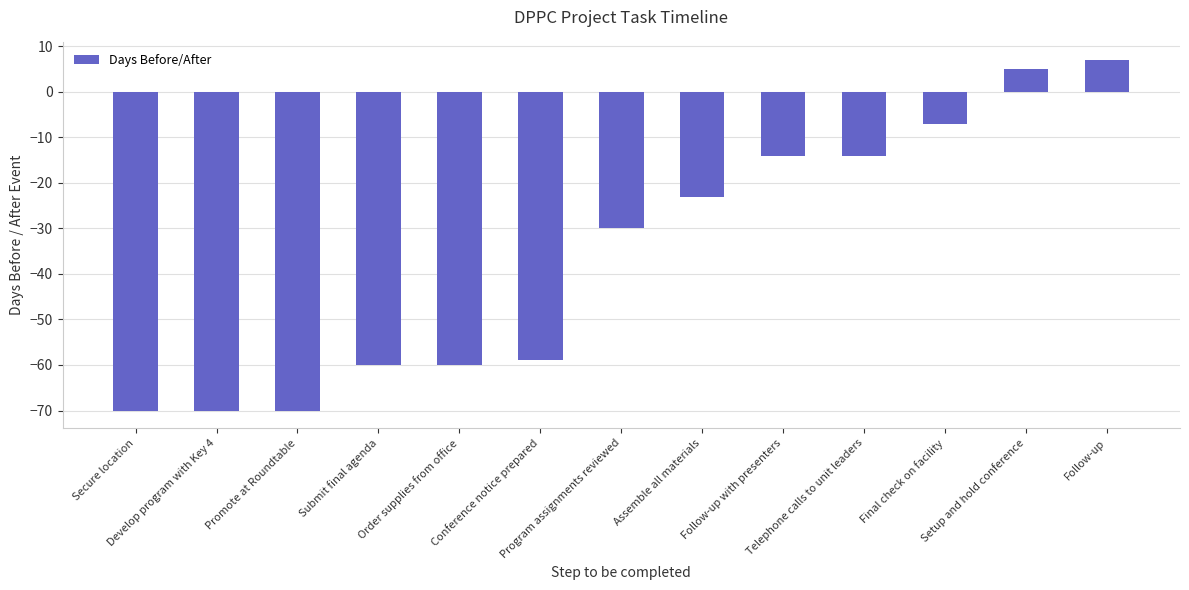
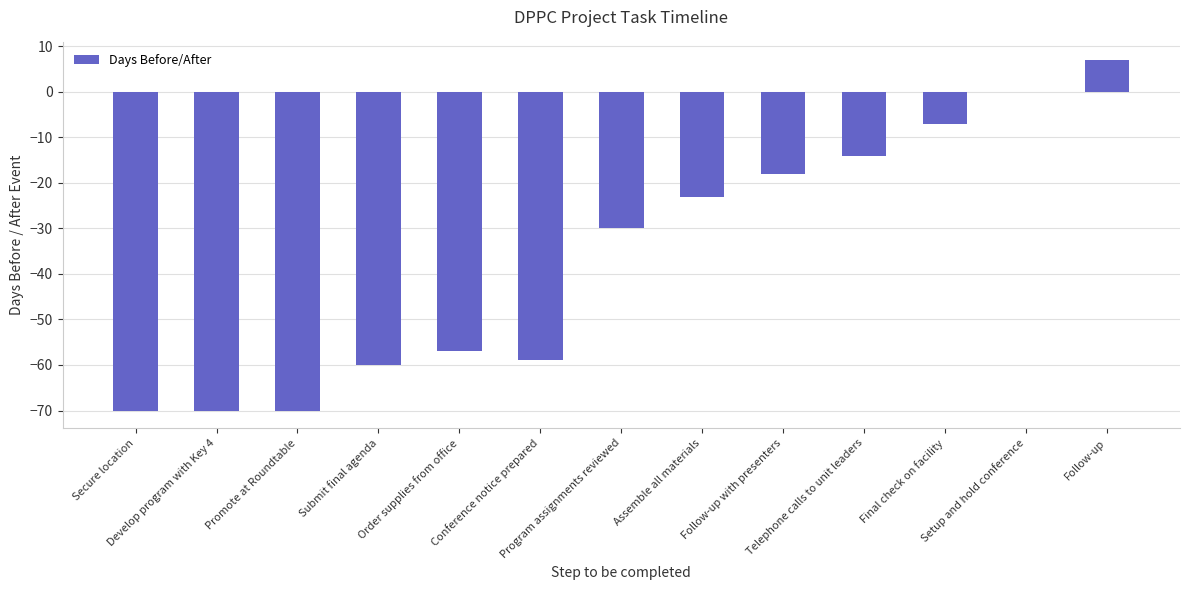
Order supplies from office: -60 -> -57
Follow-up with presenters: -14 -> -18
Setup and hold conference: 5 -> 0
